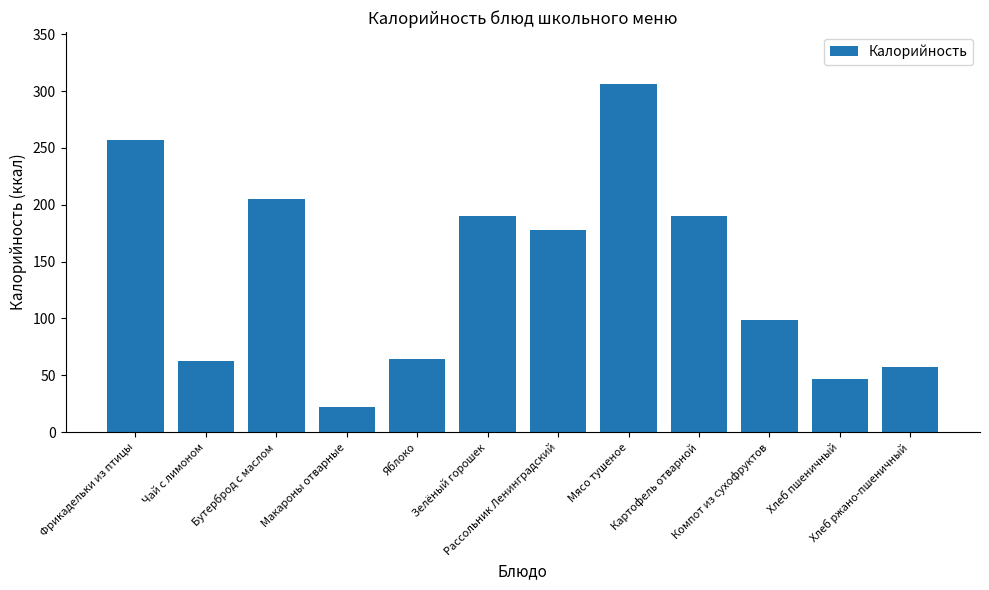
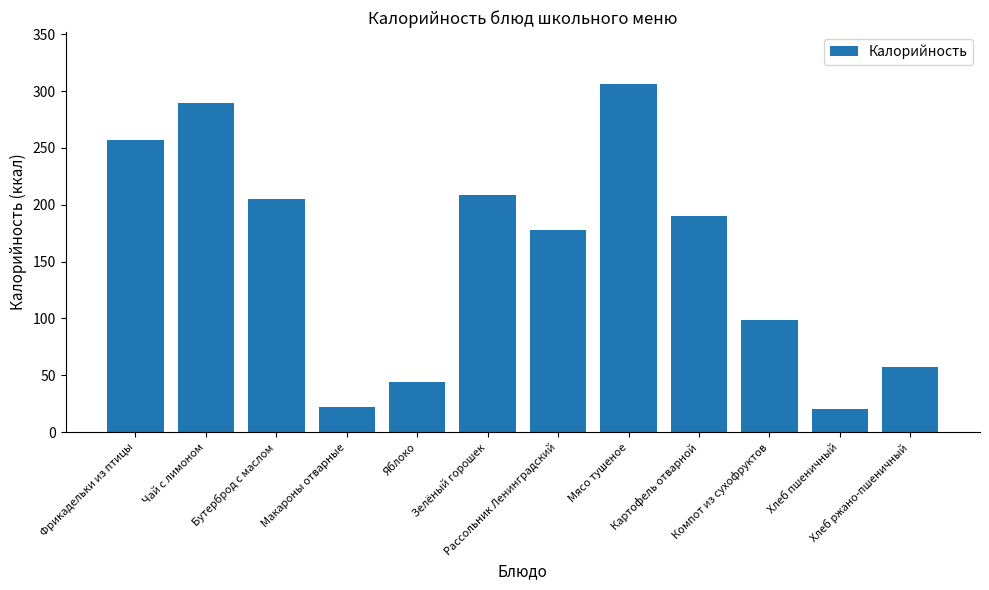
Чай с лимоном: 62 -> 289
Яблоко: 64 -> 44
Зелёный горошек: 190 -> 209
Хлеб пшеничный: 47 -> 20
